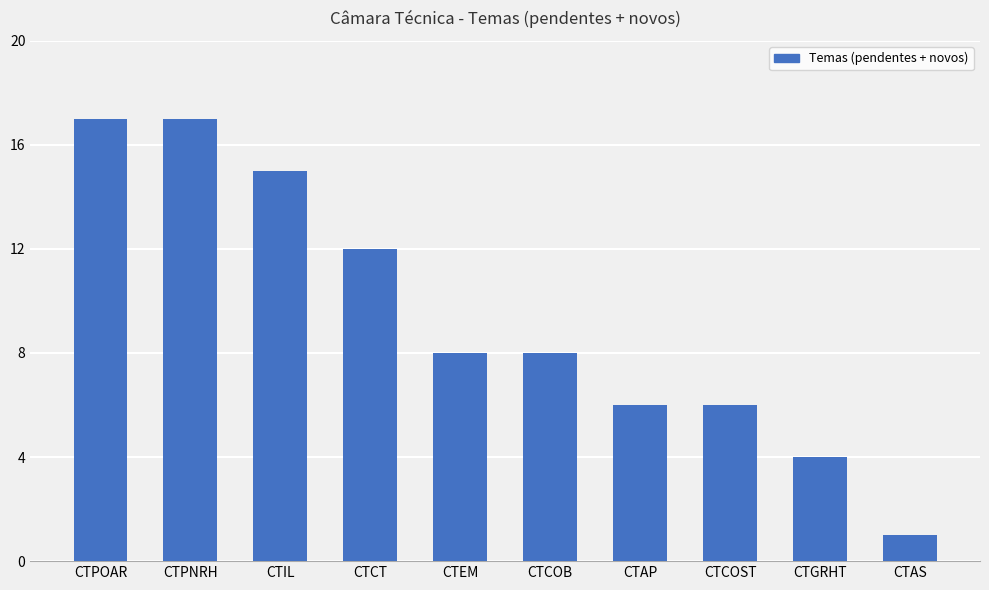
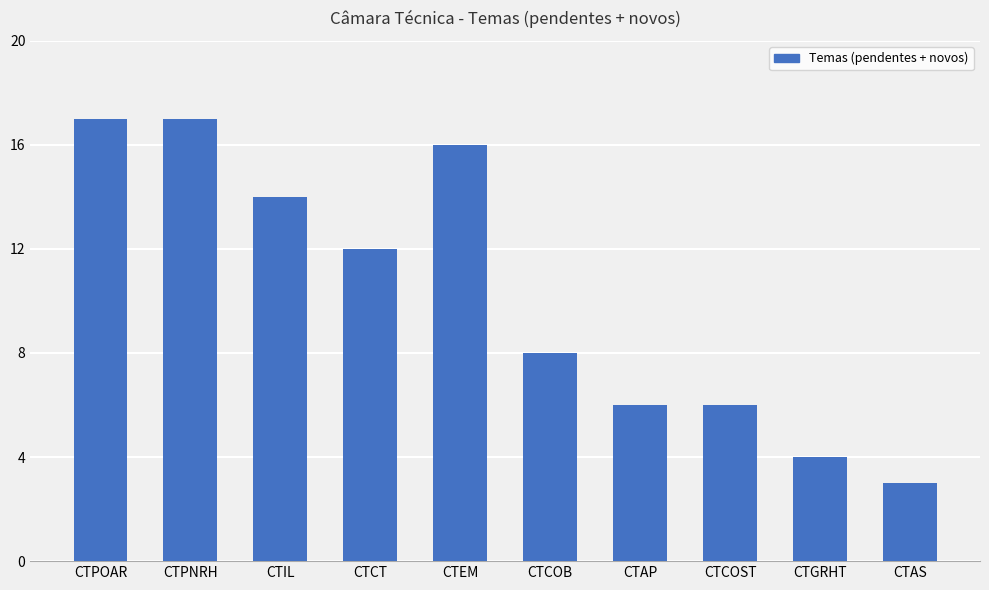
CTIL: 15 -> 14
CTEM: 8 -> 16
CTAS: 1 -> 3
